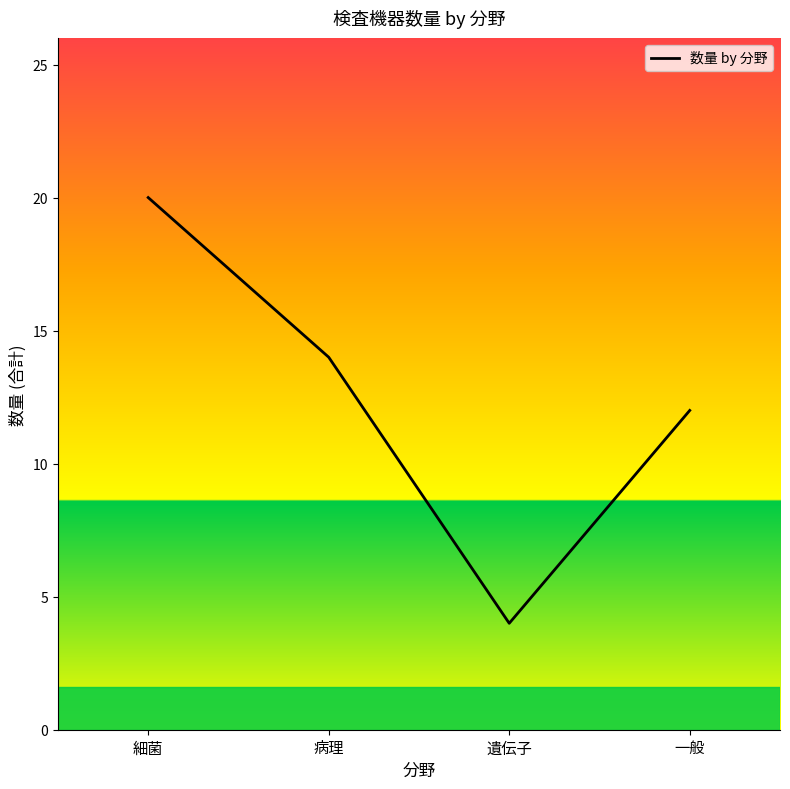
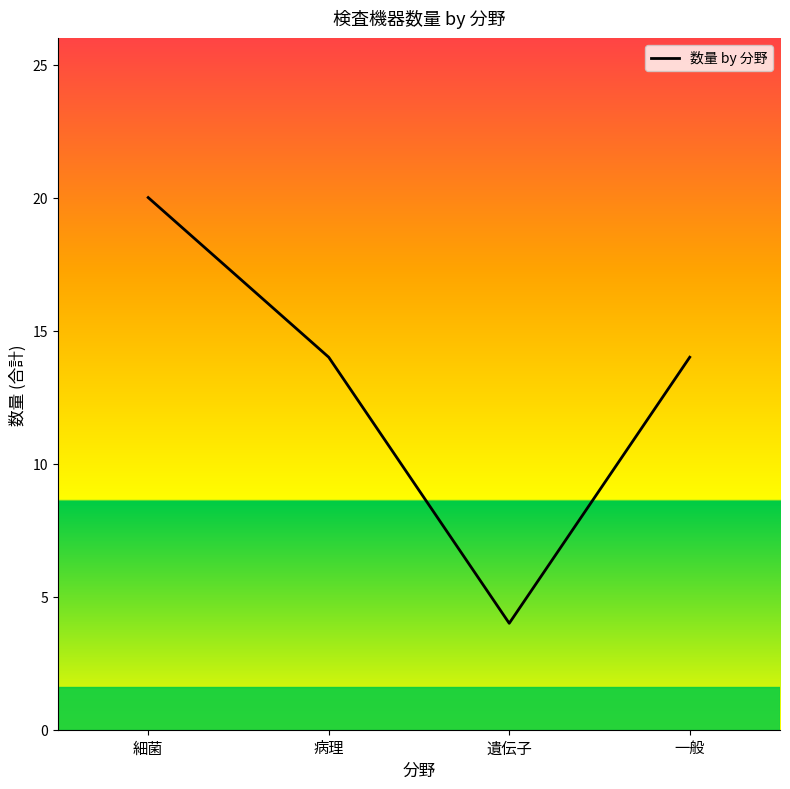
一般: 12 -> 14
